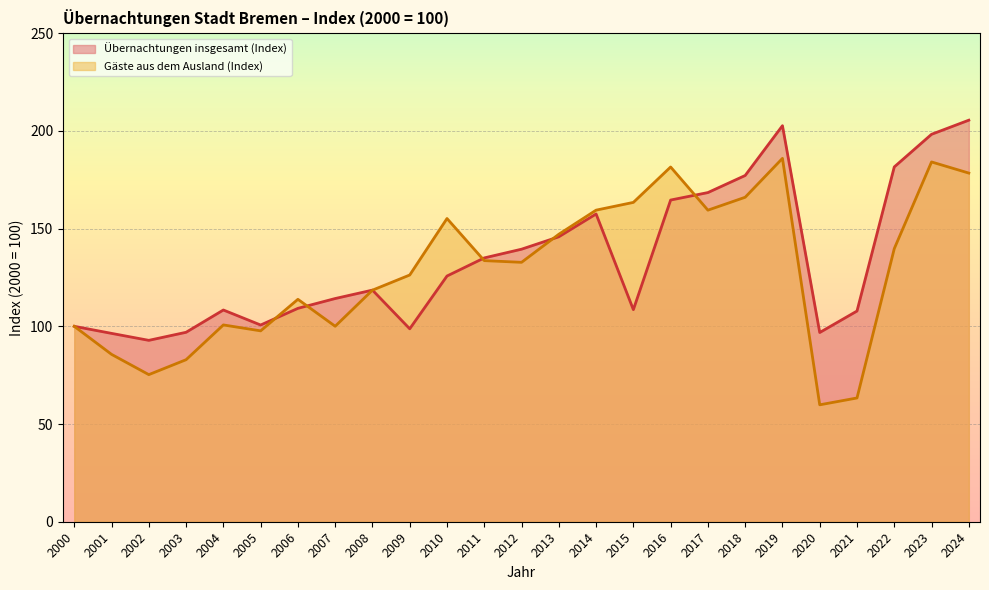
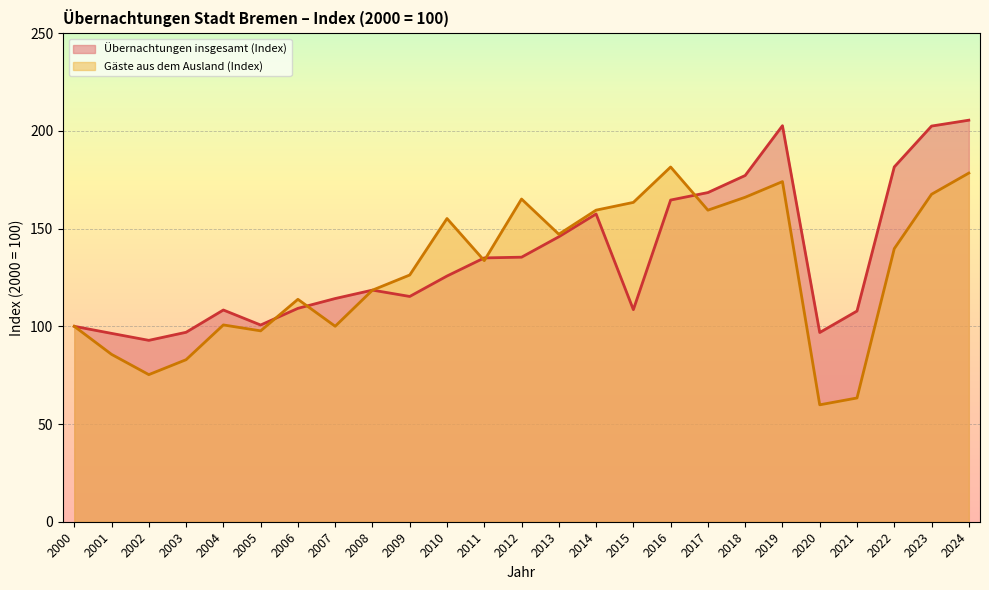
Übernachtungen insgesamt (Index), 2009: 99 -> 115
Übernachtungen insgesamt (Index), 2012: 139 -> 135
Gäste aus dem Ausland (Index), 2012: 133 -> 165
Gäste aus dem Ausland (Index), 2019: 186 -> 174
Übernachtungen insgesamt (Index), 2023: 198 -> 202
Gäste aus dem Ausland (Index), 2023: 184 -> 168
